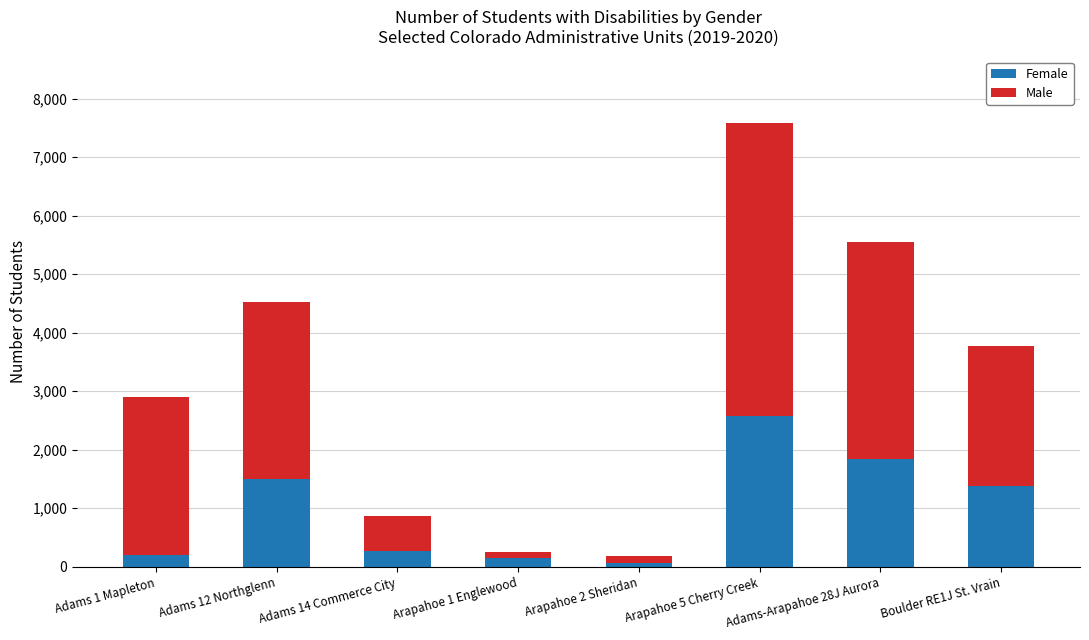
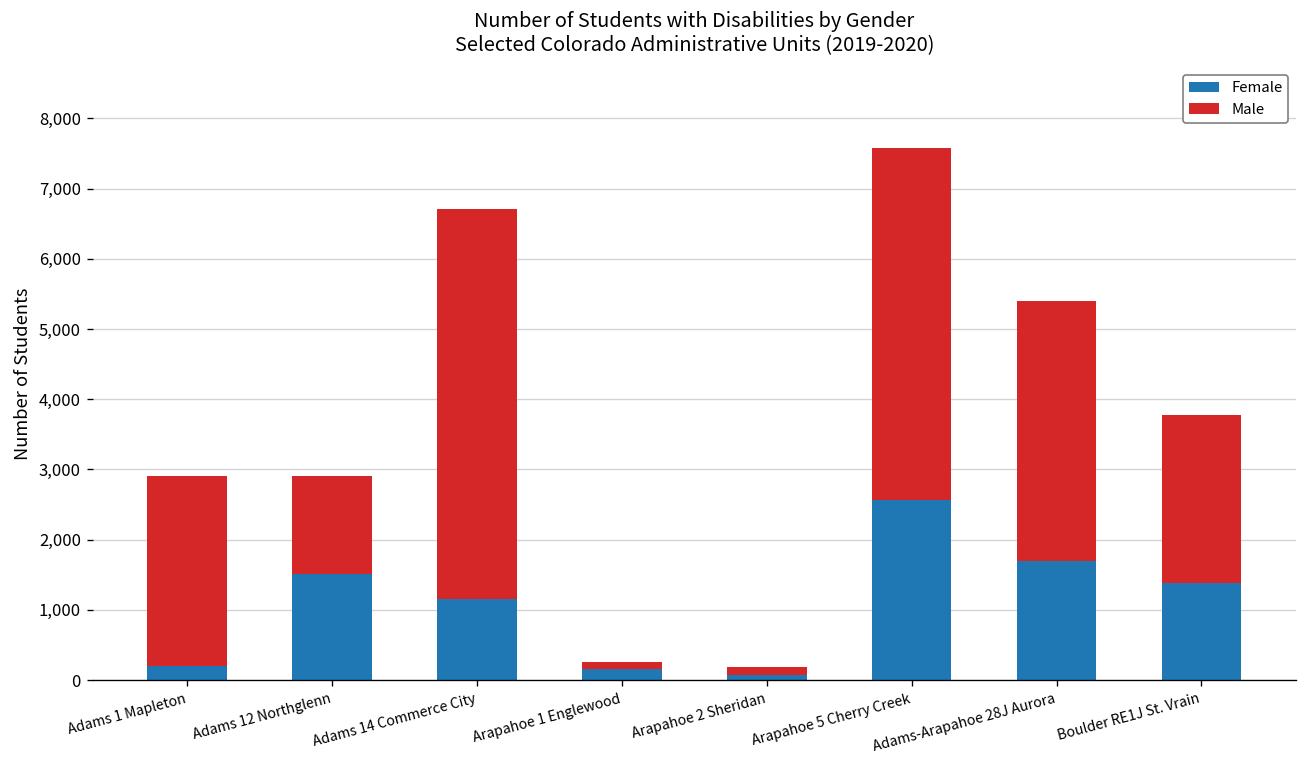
Male, Adams 12 Northglenn: 3,000 -> 1,400
Female, Adams 14 Commerce City: 300 -> 1,200
Male, Adams 14 Commerce City: 600 -> 5,600
Female, Adams-Arapahoe 28J Aurora: 1,800 -> 1,700
